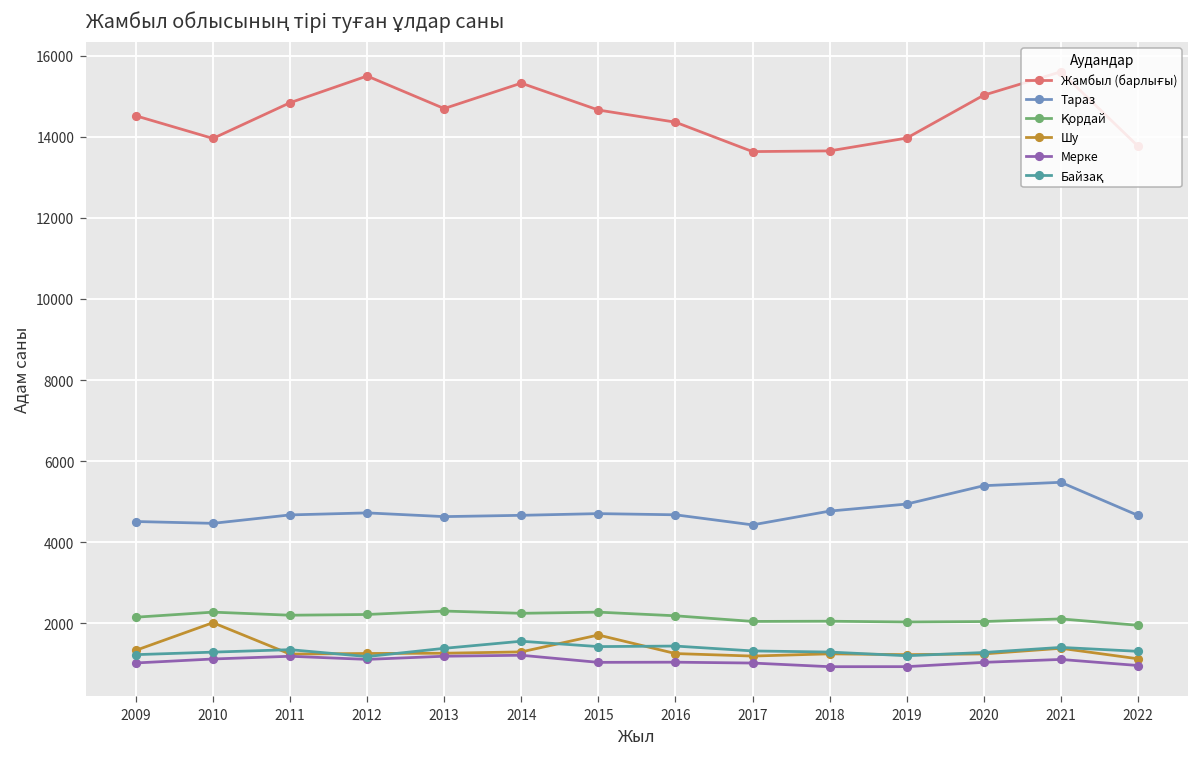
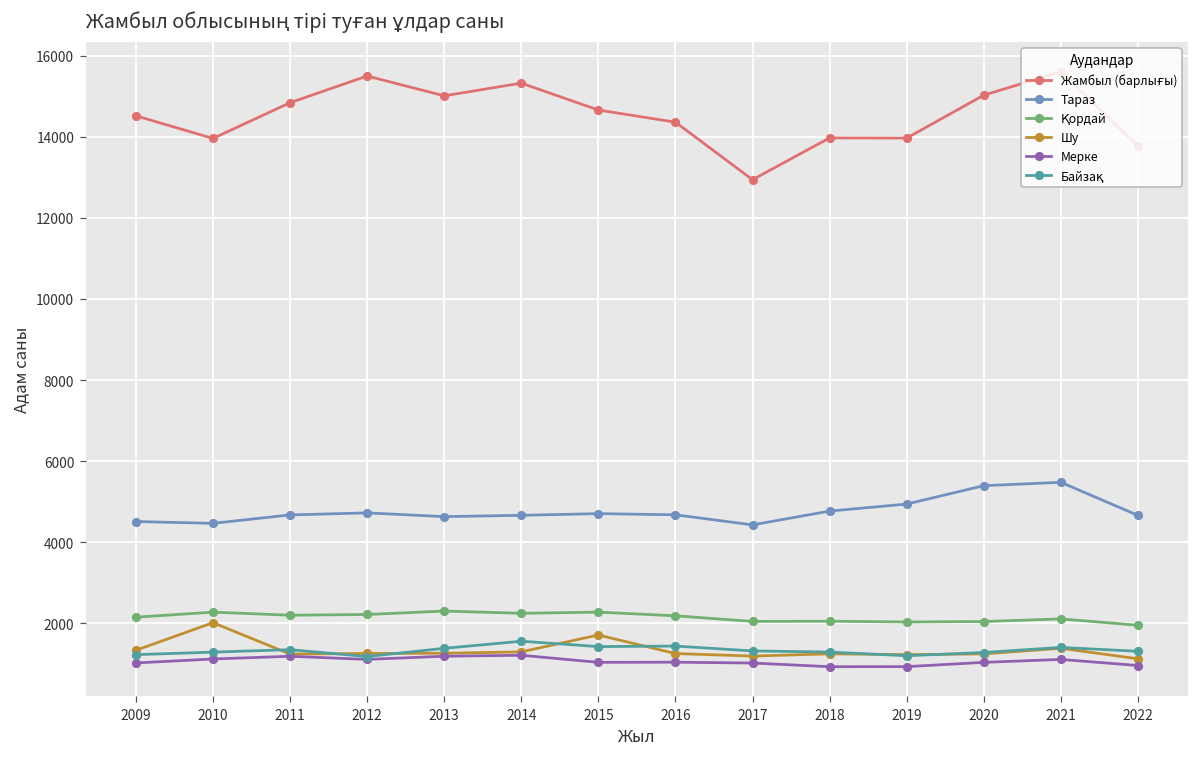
Жамбыл (барлығы), 2013: 14700 -> 15000
Жамбыл (барлығы), 2017: 13600 -> 12900
Жамбыл (барлығы), 2018: 13700 -> 14000
